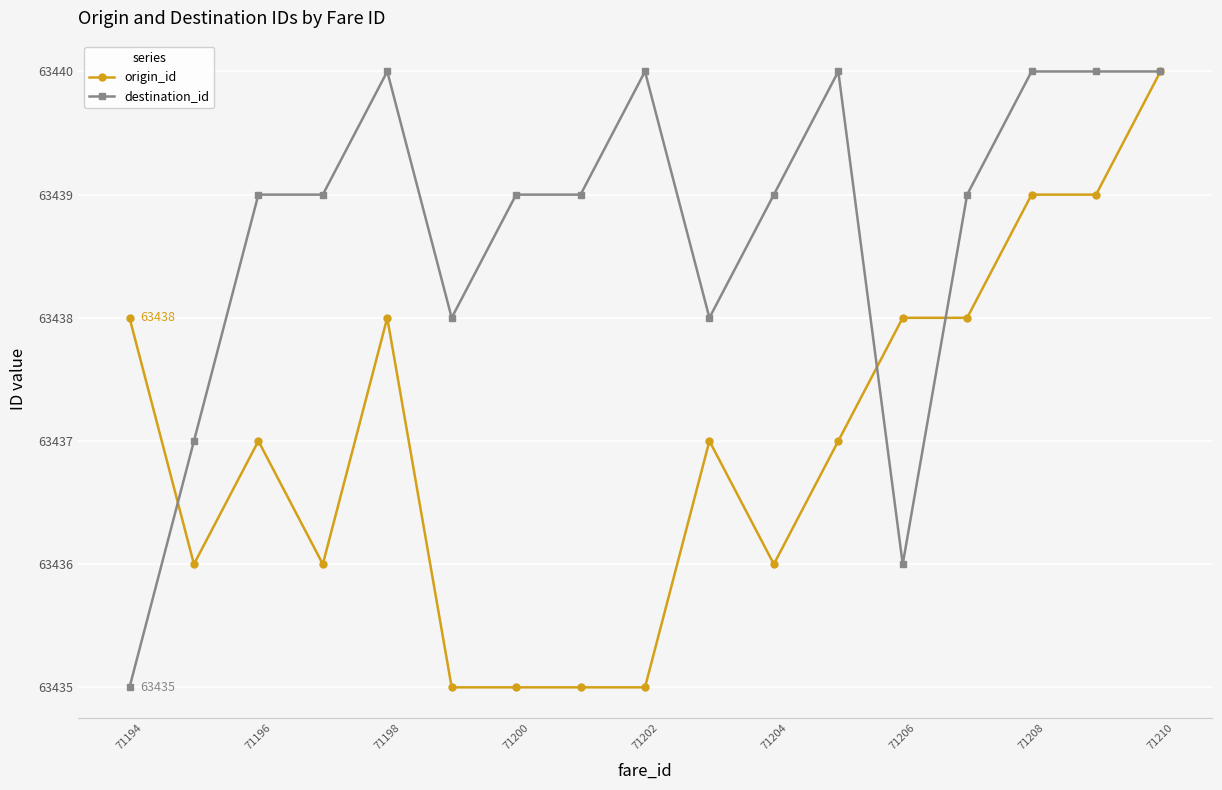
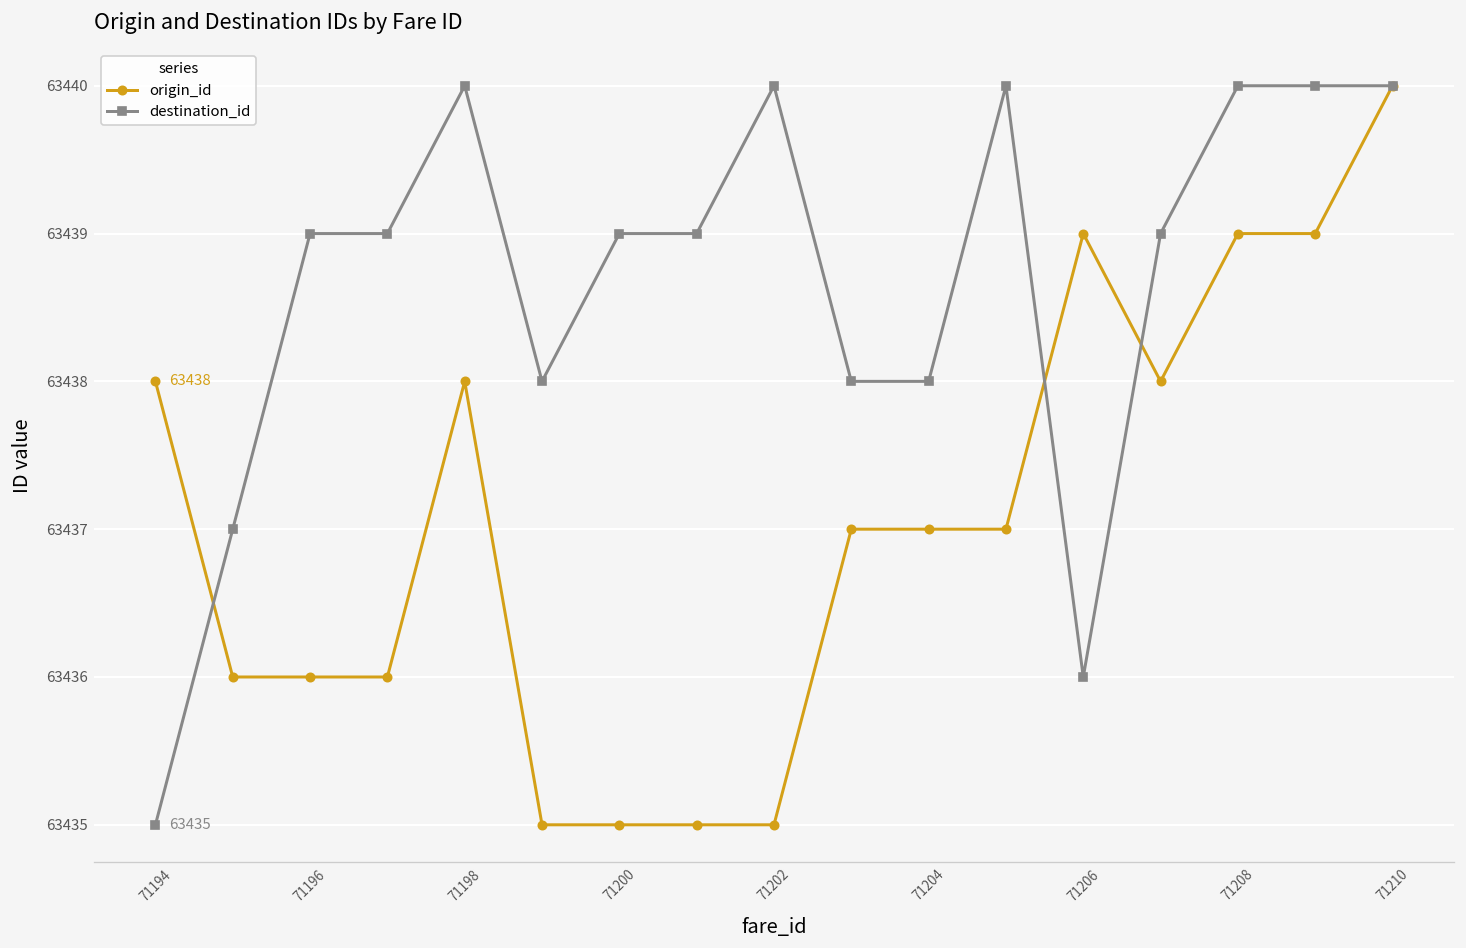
origin_id, 71196: 63437 -> 63436
origin_id, 71204: 63436 -> 63437
destination_id, 71204: 63439 -> 63438
origin_id, 71206: 63438 -> 63439
